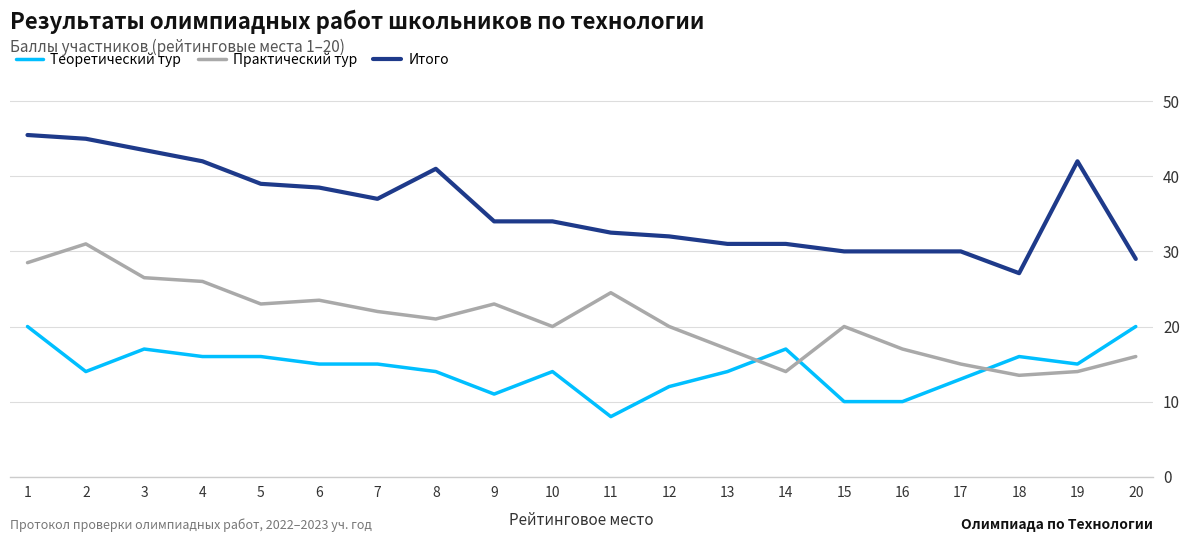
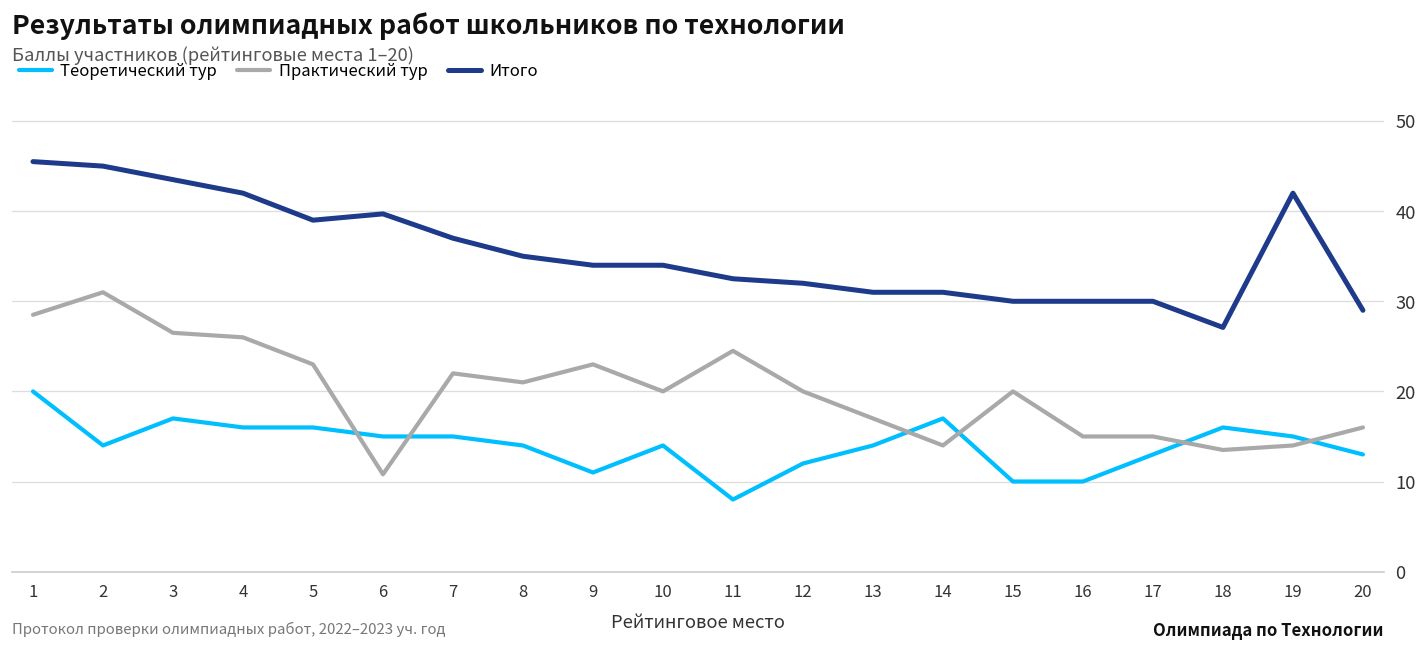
Практический тур, 6: 24 -> 11
Итого, 6: 39 -> 40
Итого, 8: 41 -> 35
Практический тур, 16: 17 -> 15
Теоретический тур, 20: 20 -> 13
